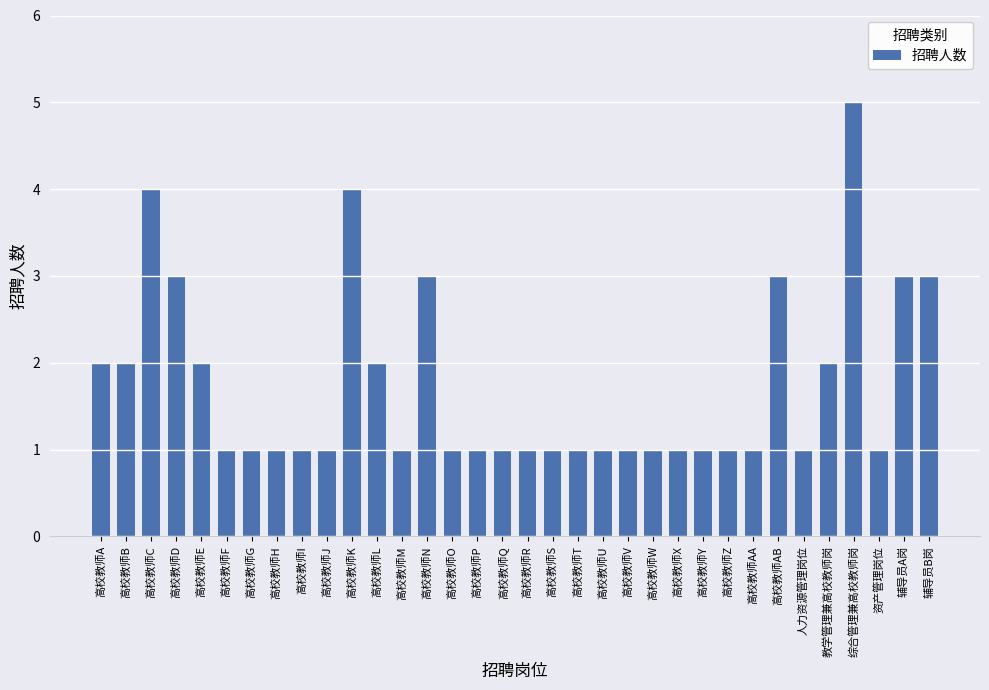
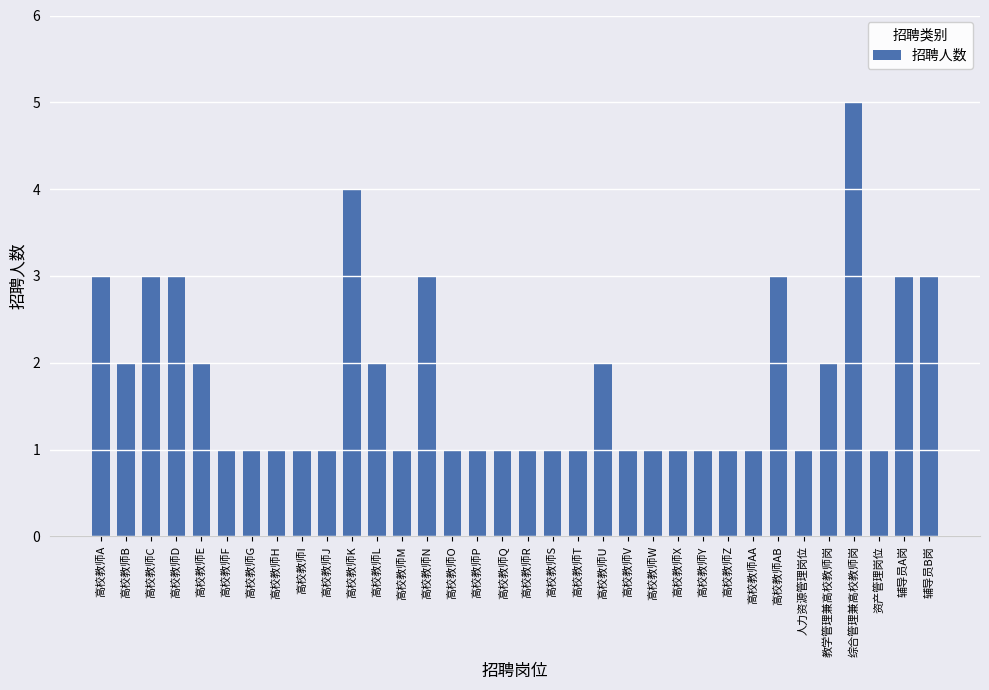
高校教师A: 2 -> 3
高校教师C: 4 -> 3
高校教师U: 1 -> 2
